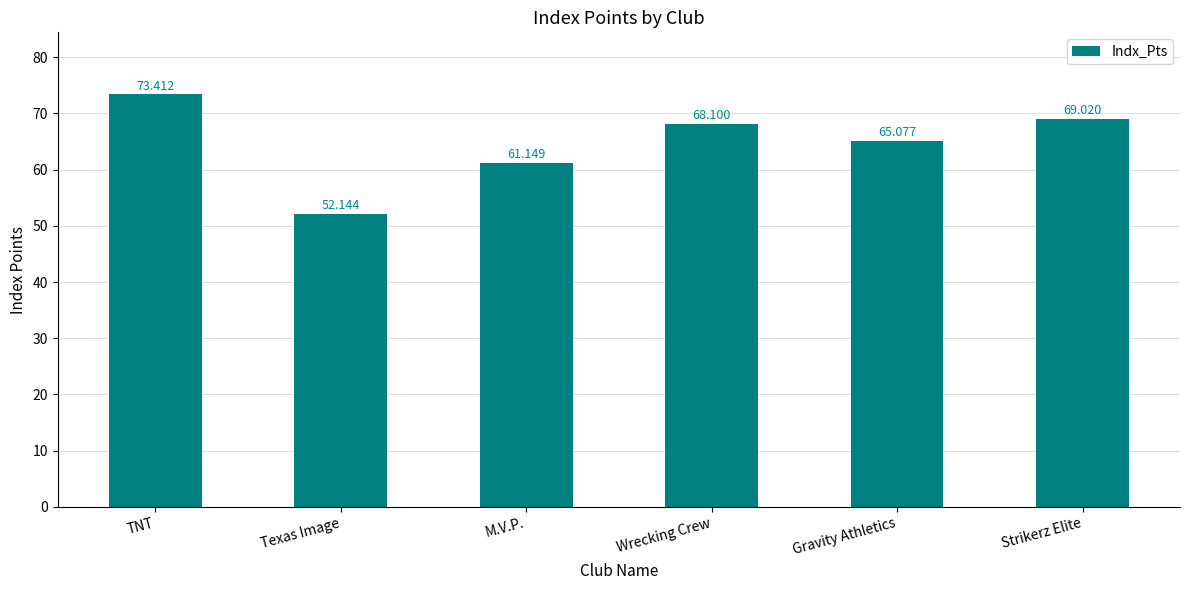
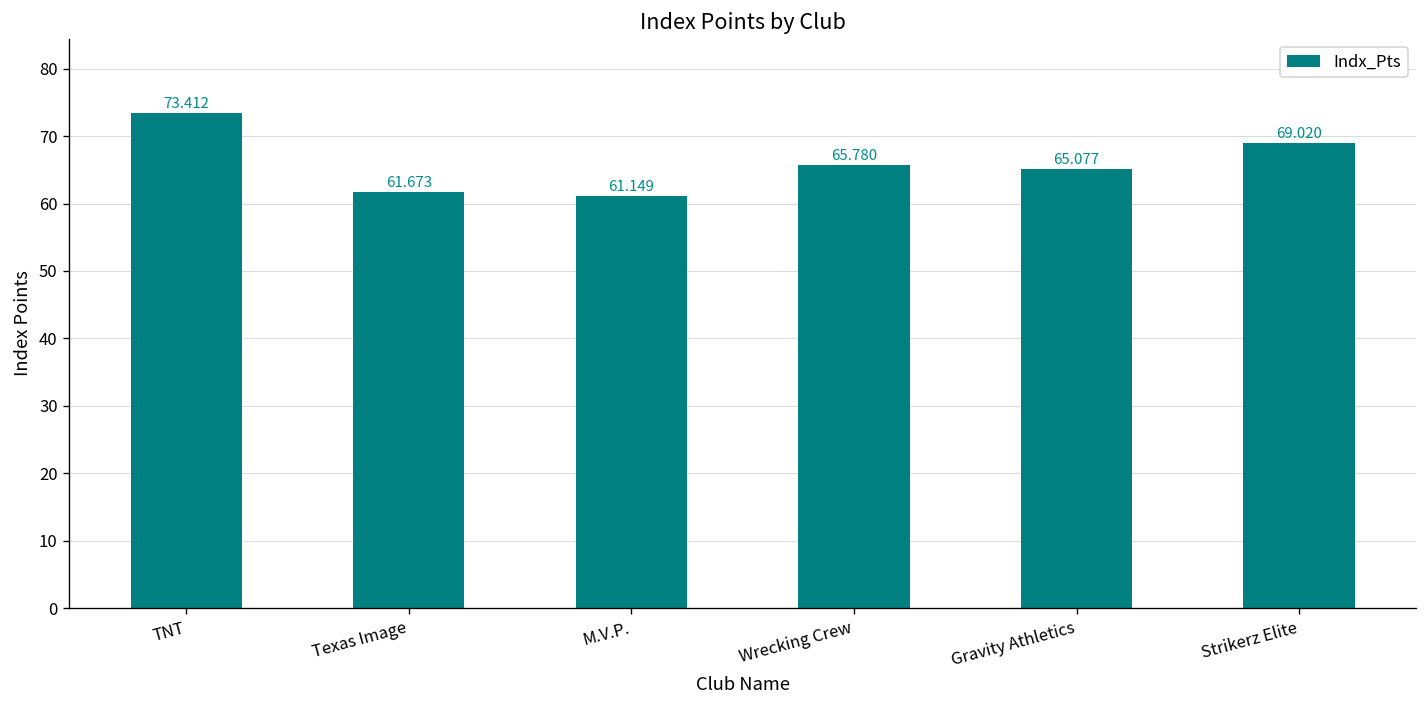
Texas Image: 52.144 -> 61.673
Wrecking Crew: 68.100 -> 65.780
